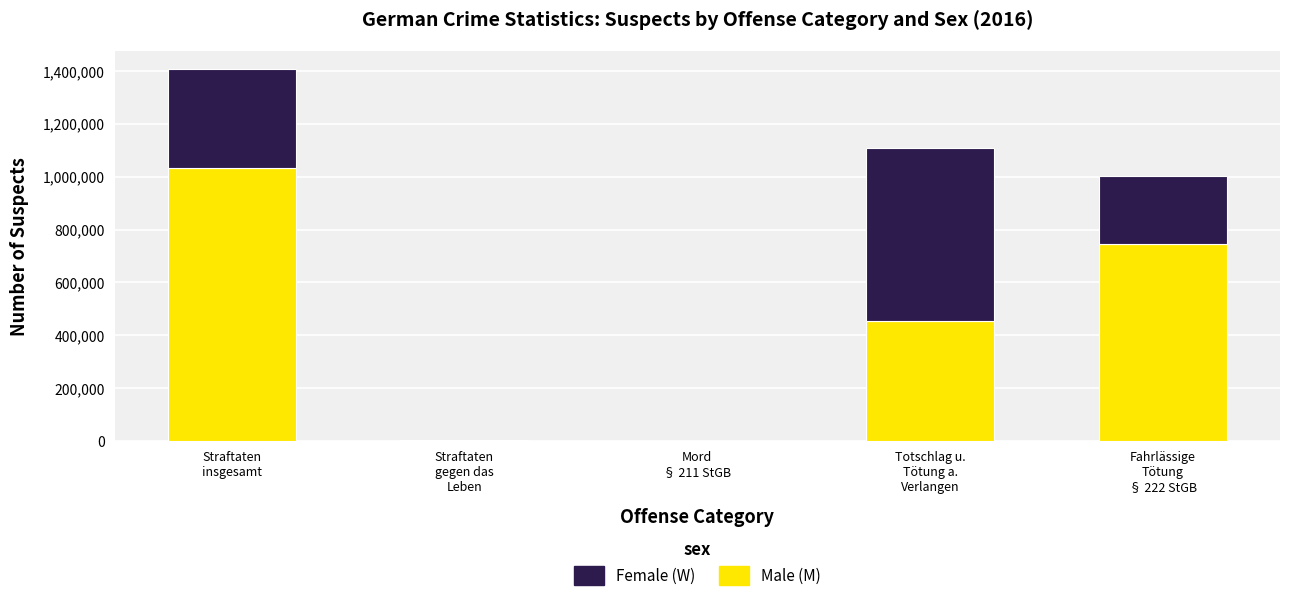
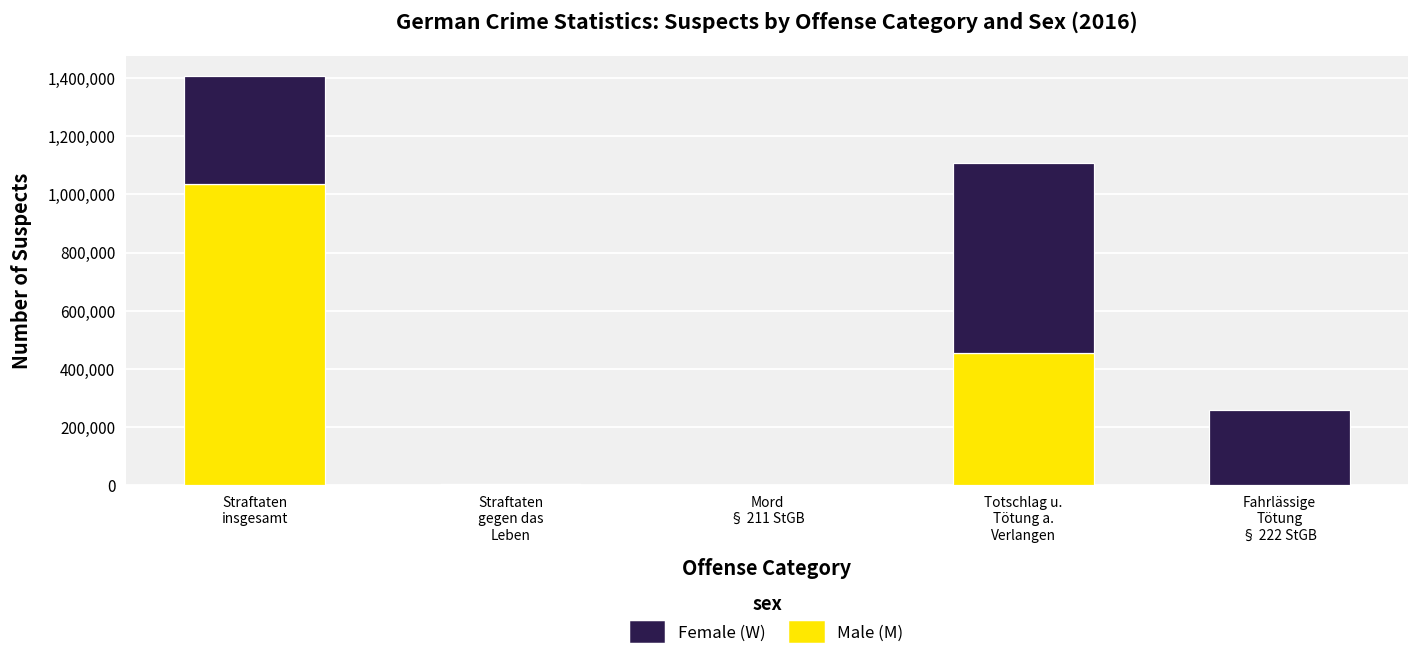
Male (M), Fahrlässige Tötung § 222 StGB: 740,000 -> 0
